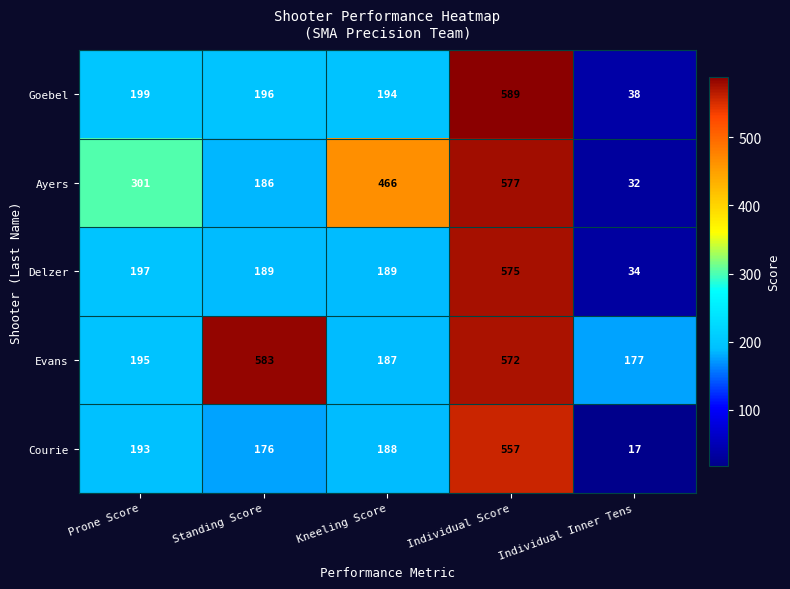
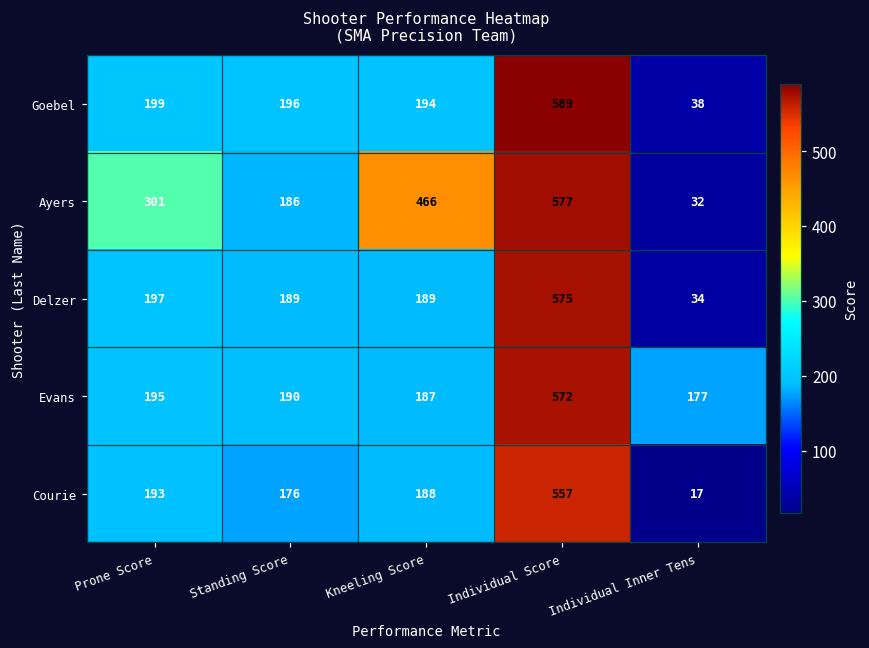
Evans, Standing Score: 583 -> 190
